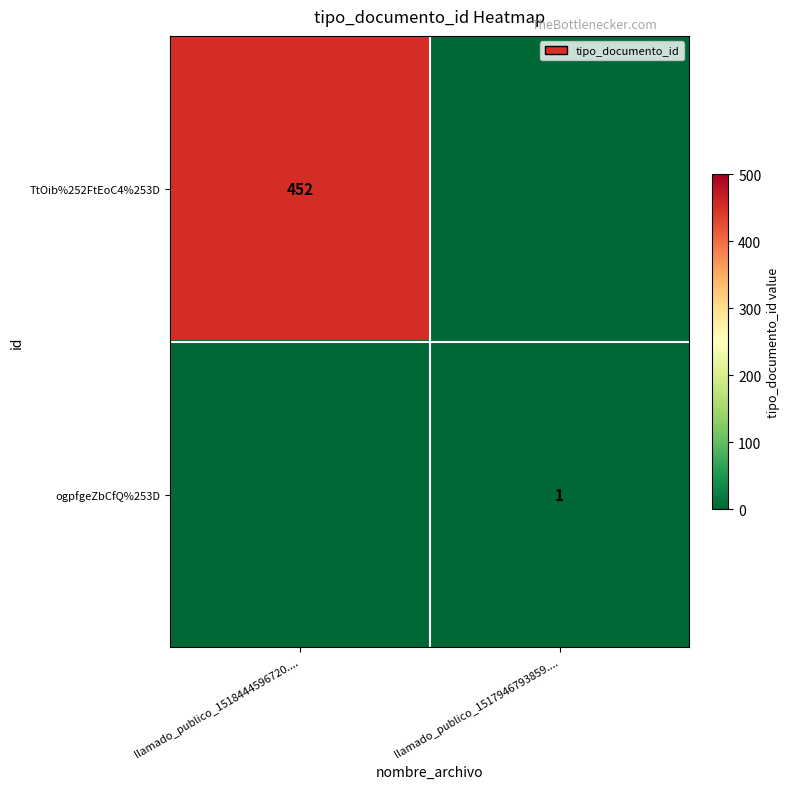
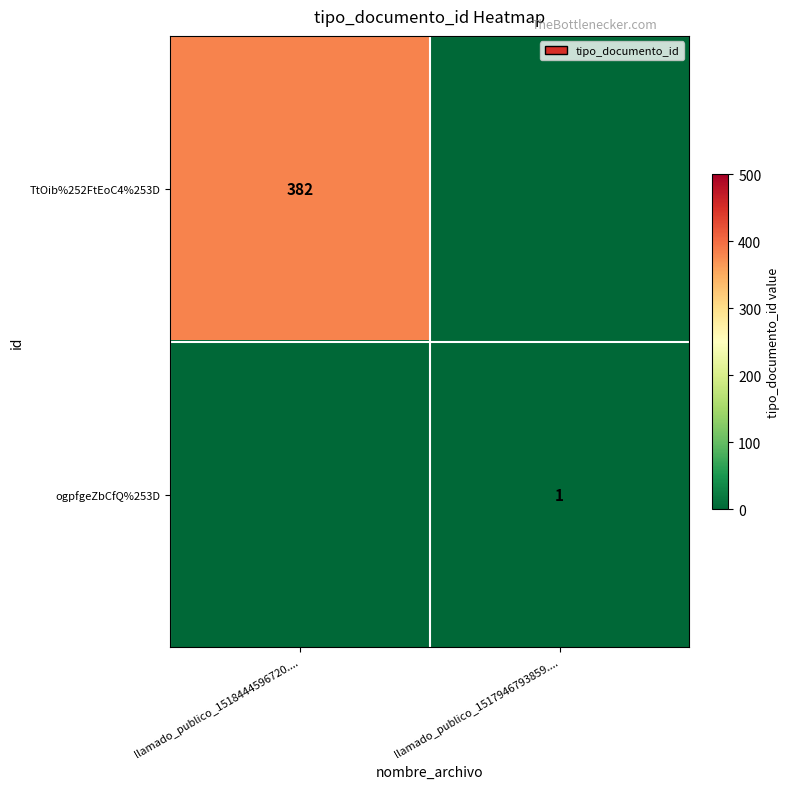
TtOib%252FtEoC4%253D, llamado_publico_1518444596720....: 452 -> 382
